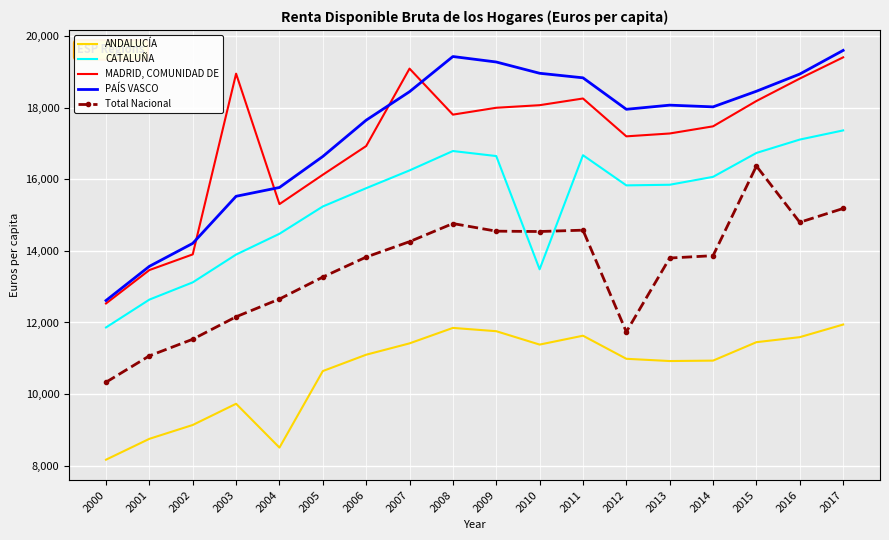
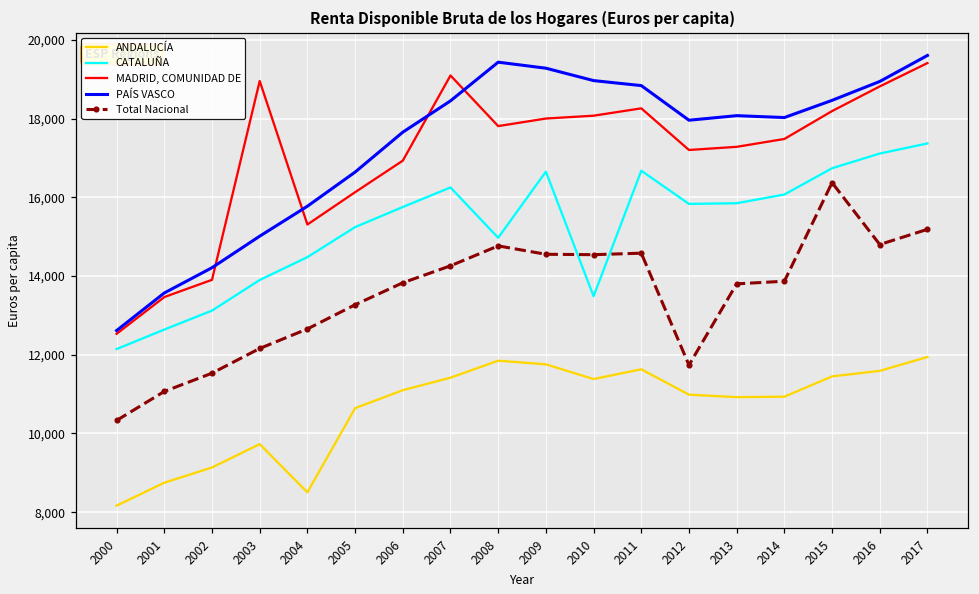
CATALUÑA, 2000: 11,900 -> 12,100
PAÍS VASCO, 2003: 15,500 -> 15,000
CATALUÑA, 2008: 16,800 -> 15,000
